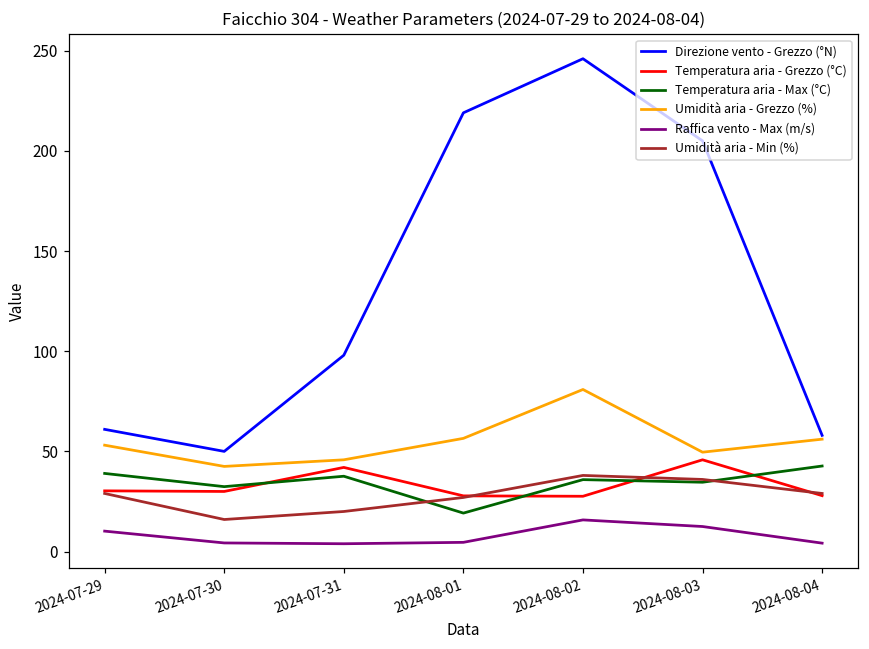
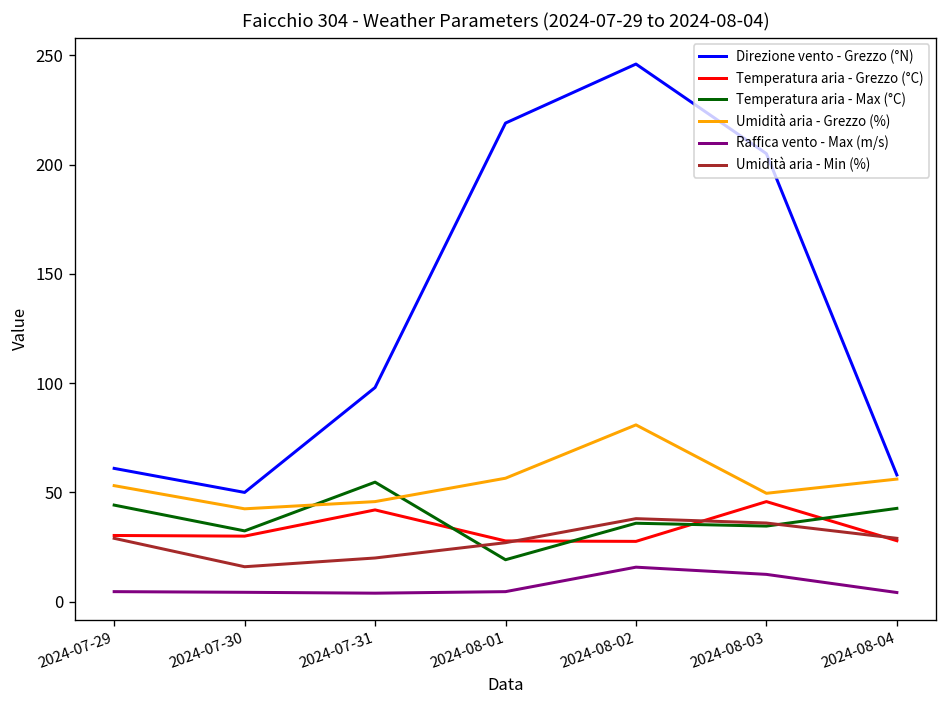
Temperatura aria - Max (°C), 2024-07-29: 39 -> 44
Raffica vento - Max (m/s), 2024-07-29: 10 -> 5
Temperatura aria - Max (°C), 2024-07-31: 38 -> 55
